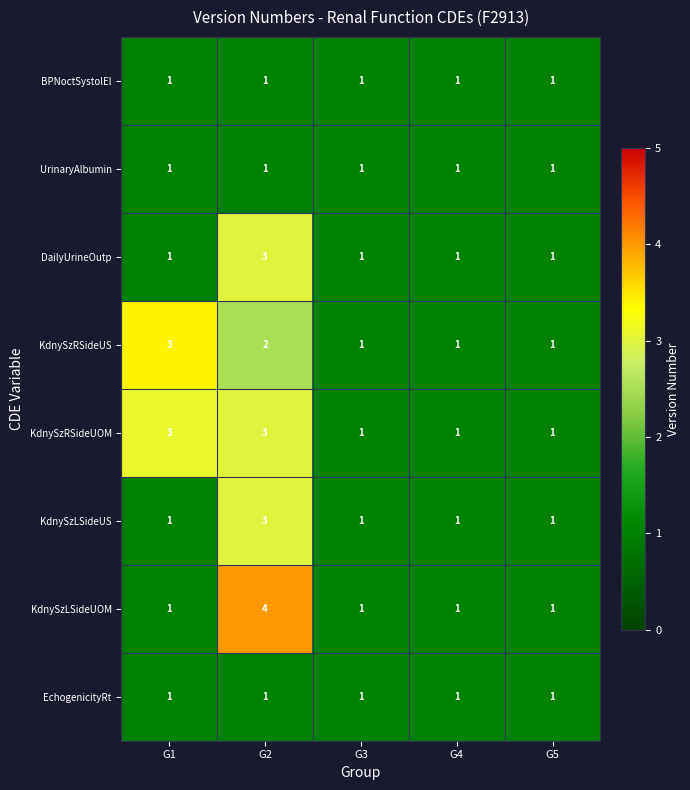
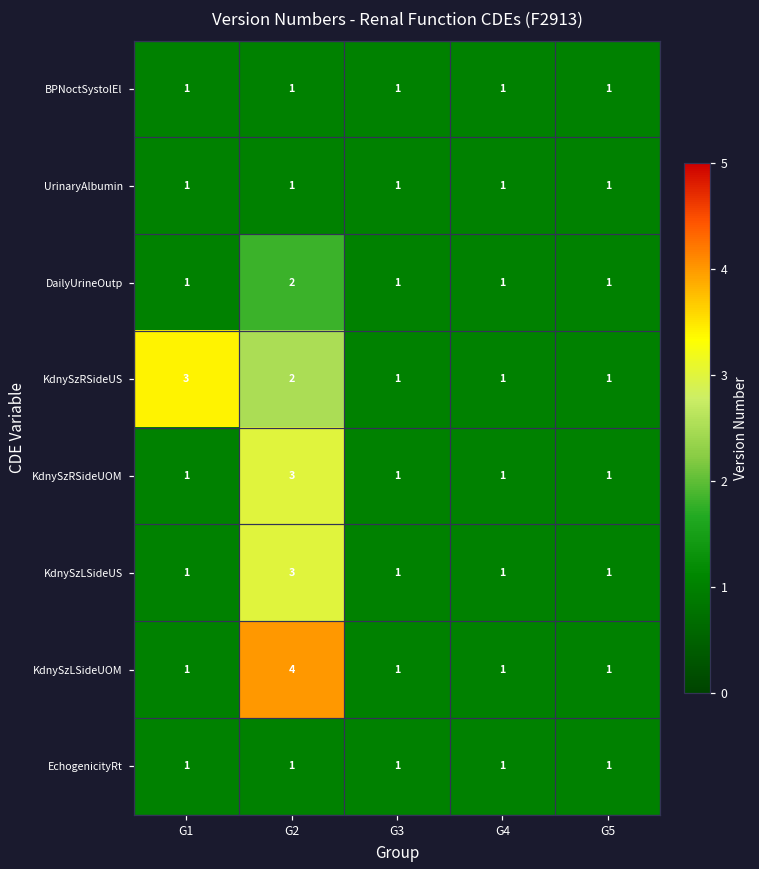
DailyUrineOutp, G2: 3 -> 2
KdnySzRSideUOM, G1: 3 -> 1
